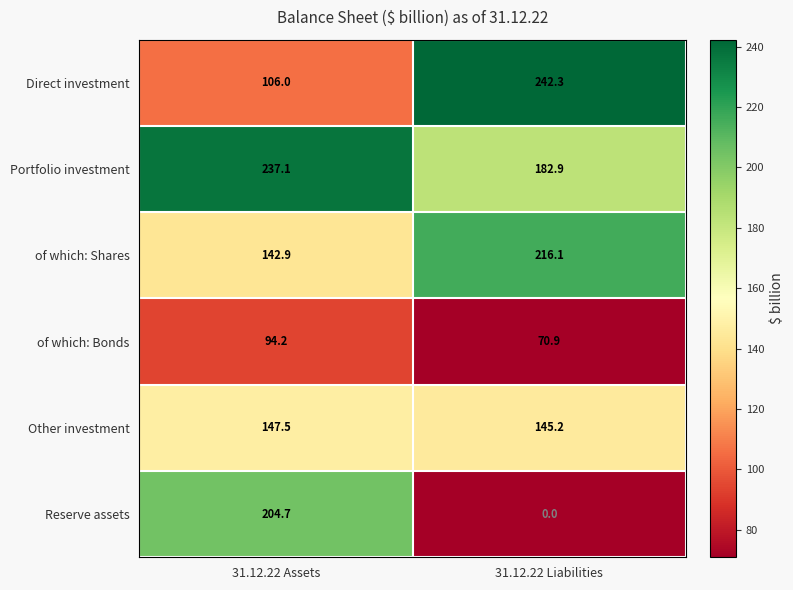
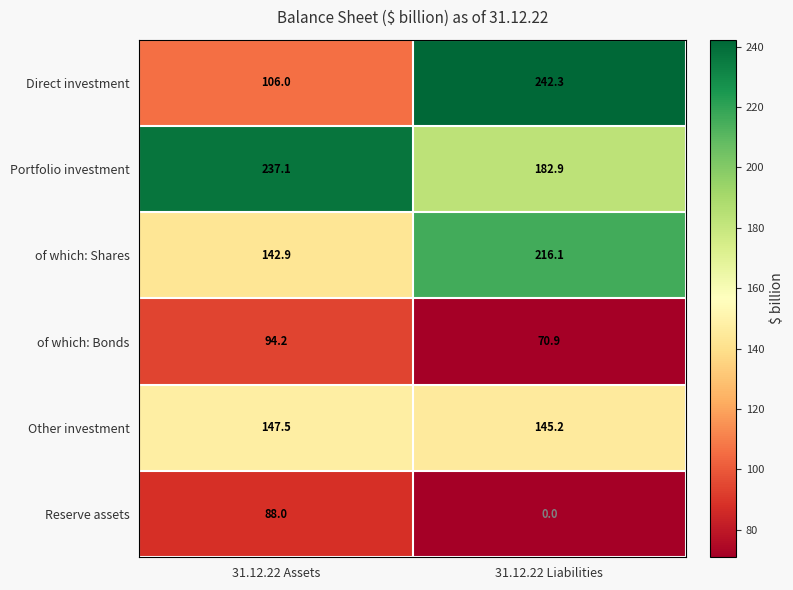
Reserve assets, 31.12.22 Assets: 204.7 -> 88.0
